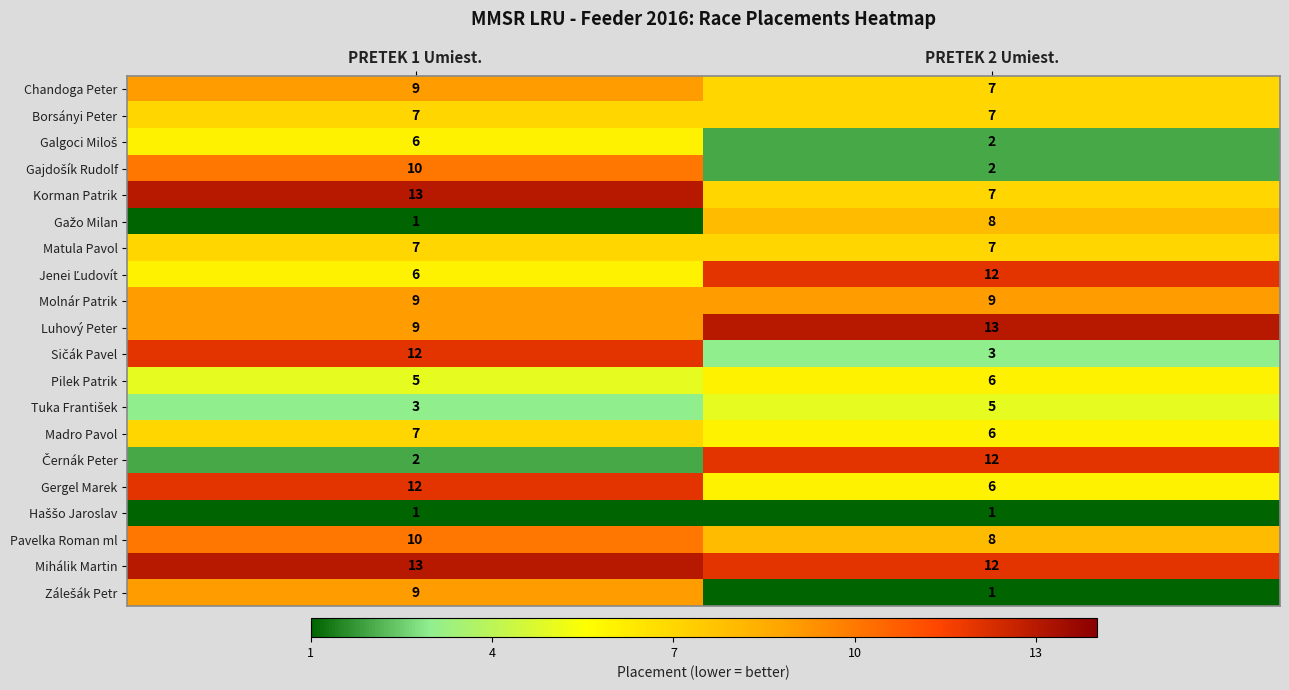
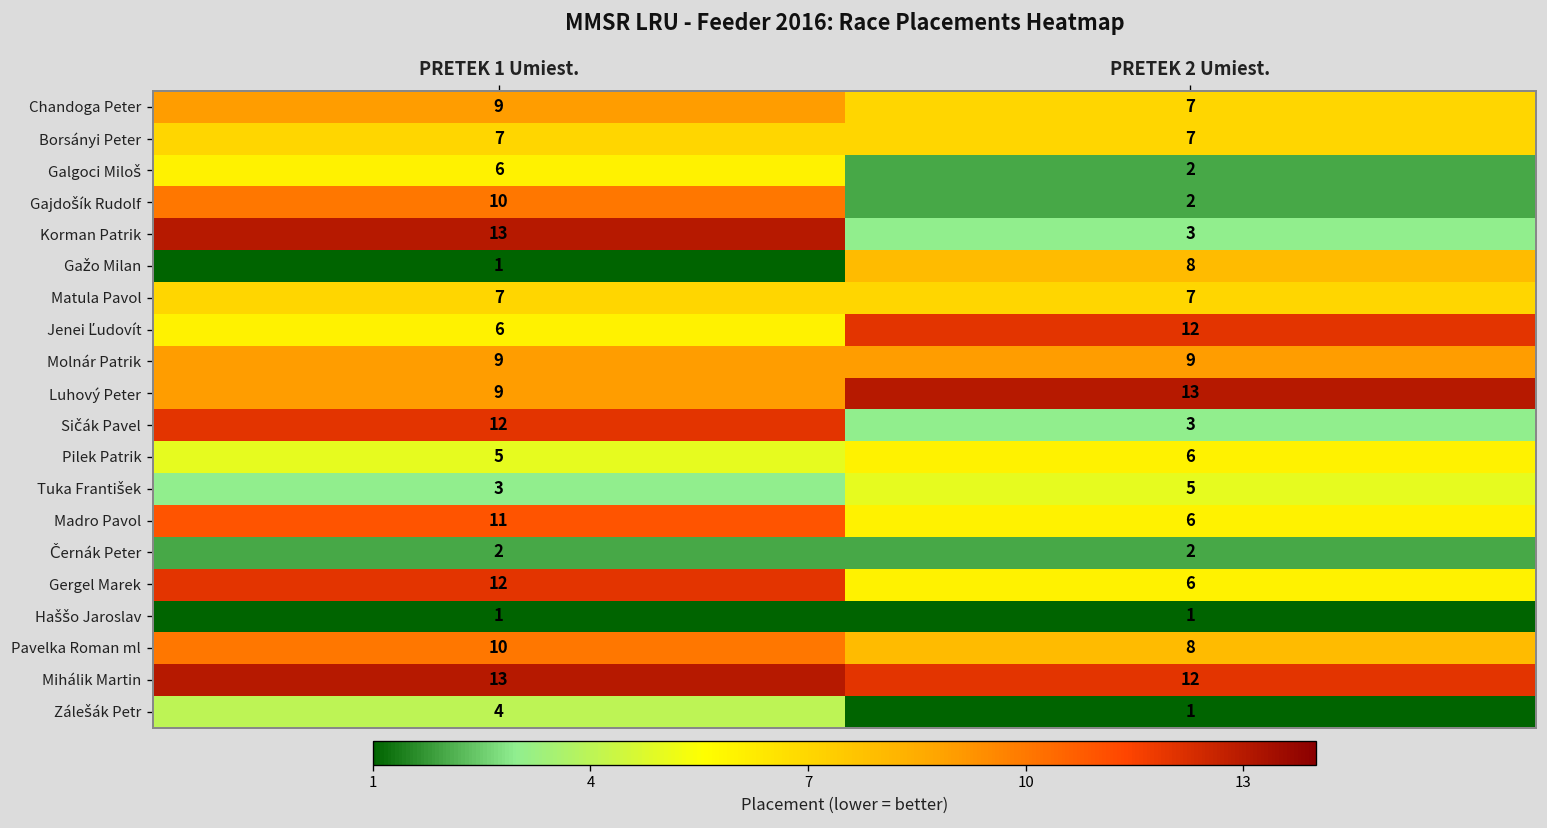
Korman Patrik, PRETEK 2 Umiest.: 7 -> 3
Madro Pavol, PRETEK 1 Umiest.: 7 -> 11
Černák Peter, PRETEK 2 Umiest.: 12 -> 2
Zálešák Petr, PRETEK 1 Umiest.: 9 -> 4
